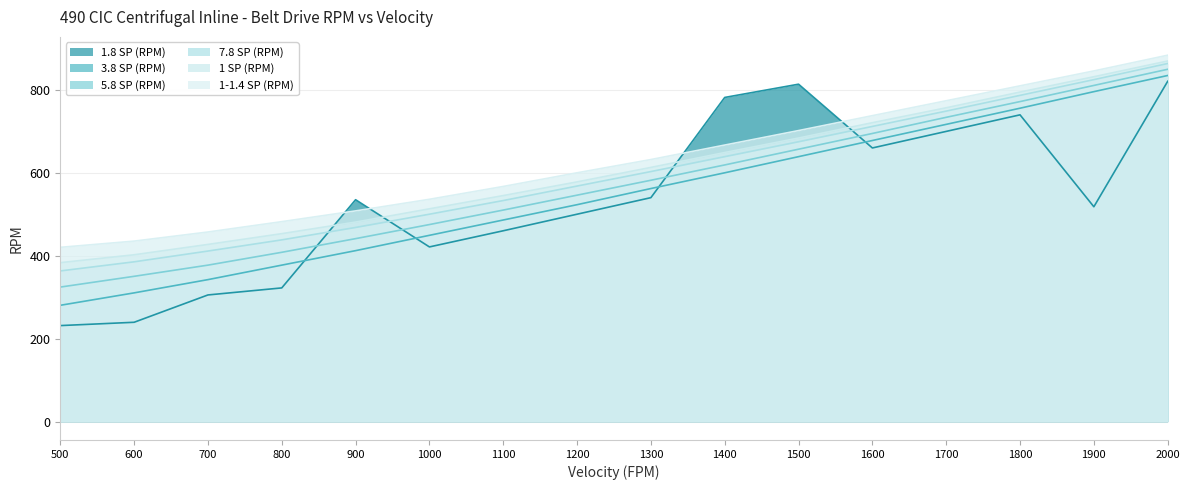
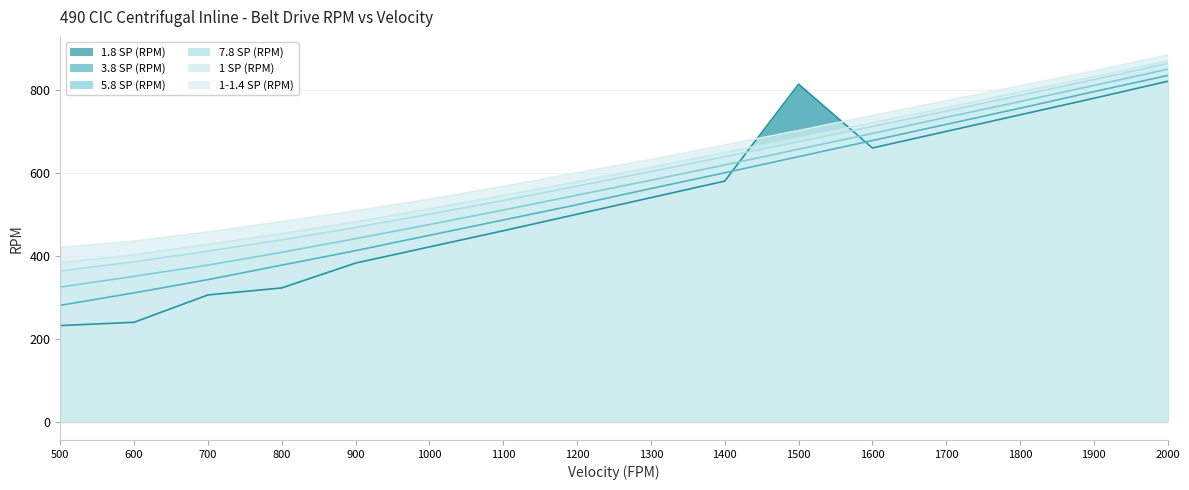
1.8 SP (RPM), 900: 540 -> 380
1.8 SP (RPM), 1400: 780 -> 580
1.8 SP (RPM), 1900: 520 -> 780
